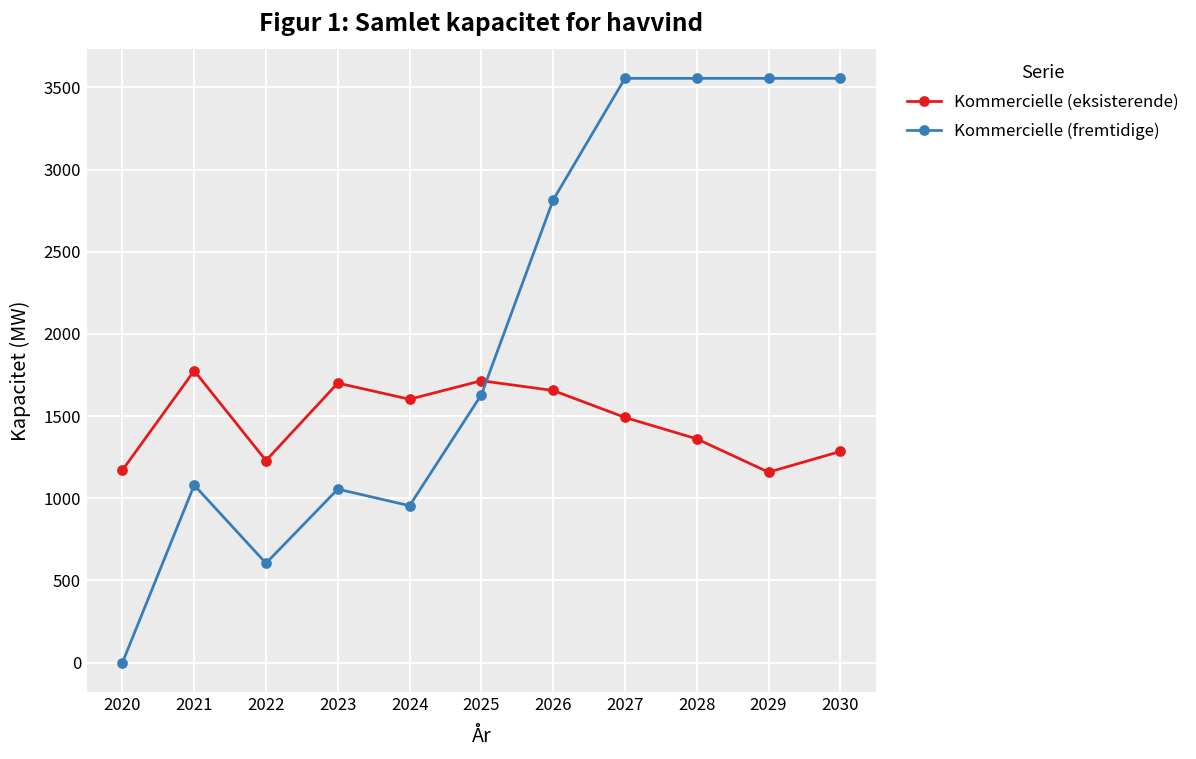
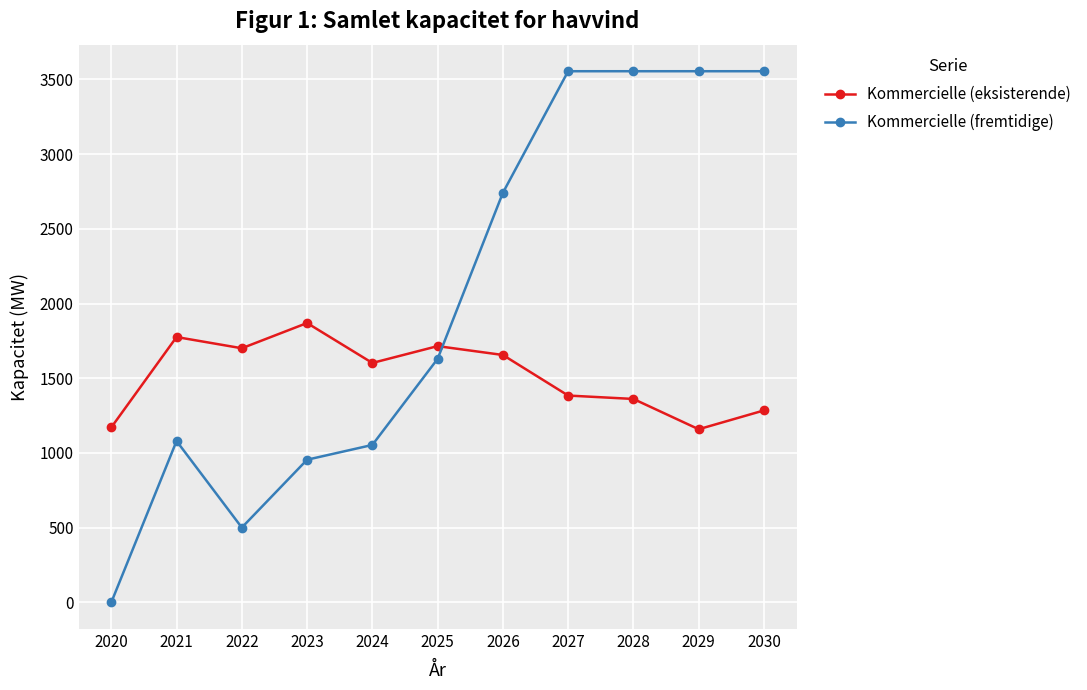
Kommercielle (eksisterende), 2022: 1230 -> 1700
Kommercielle (fremtidige), 2022: 600 -> 500
Kommercielle (eksisterende), 2023: 1700 -> 1870
Kommercielle (fremtidige), 2023: 1060 -> 950
Kommercielle (fremtidige), 2024: 950 -> 1050
Kommercielle (fremtidige), 2026: 2810 -> 2740
Kommercielle (eksisterende), 2027: 1490 -> 1380
